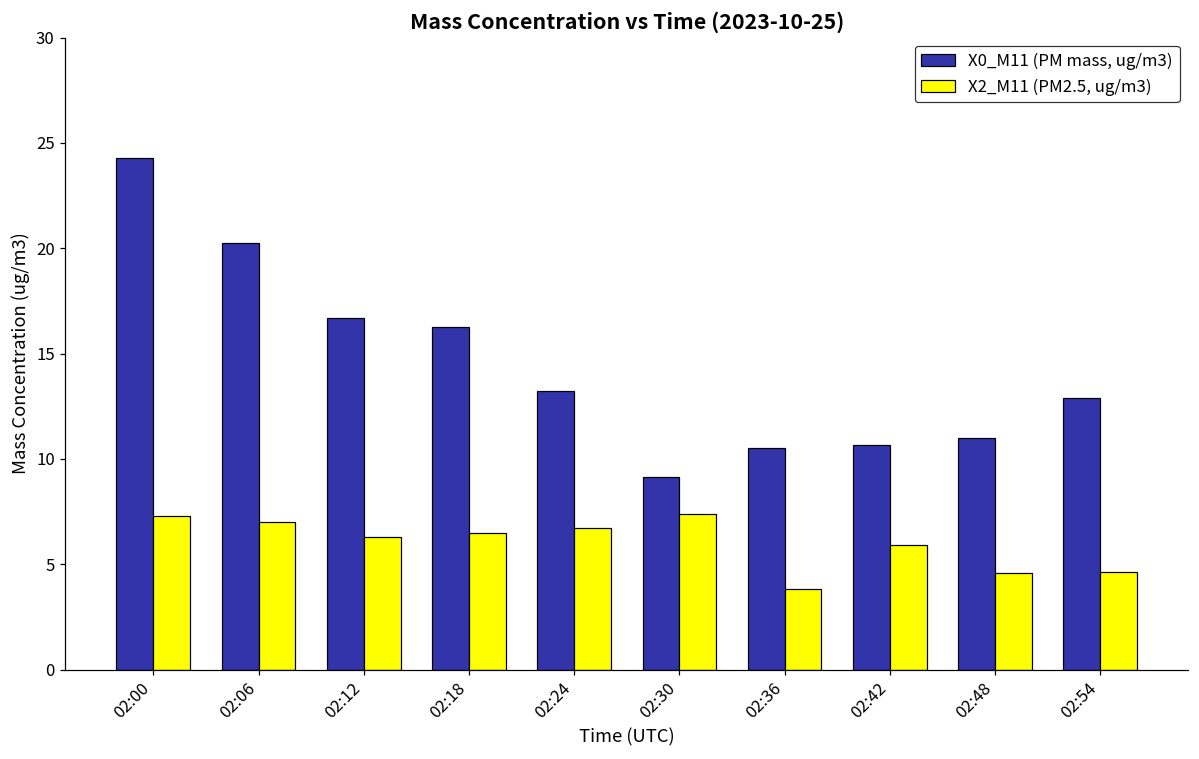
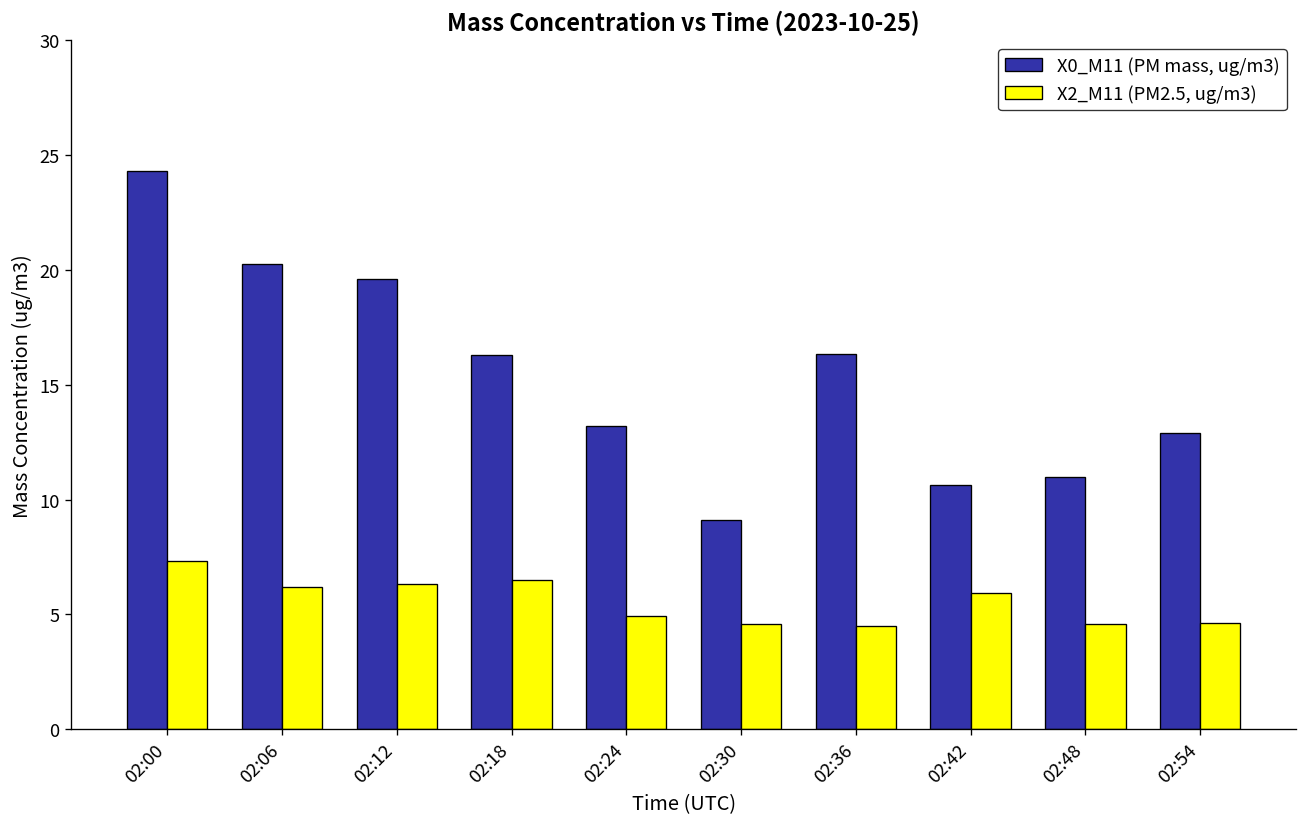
X2_M11 (PM2.5, ug/m3), 02:06: 7.0 -> 6.2
X0_M11 (PM mass, ug/m3), 02:12: 16.7 -> 19.6
X2_M11 (PM2.5, ug/m3), 02:24: 6.7 -> 4.9
X2_M11 (PM2.5, ug/m3), 02:30: 7.4 -> 4.6
X0_M11 (PM mass, ug/m3), 02:36: 10.5 -> 16.3
X2_M11 (PM2.5, ug/m3), 02:36: 3.8 -> 4.5
